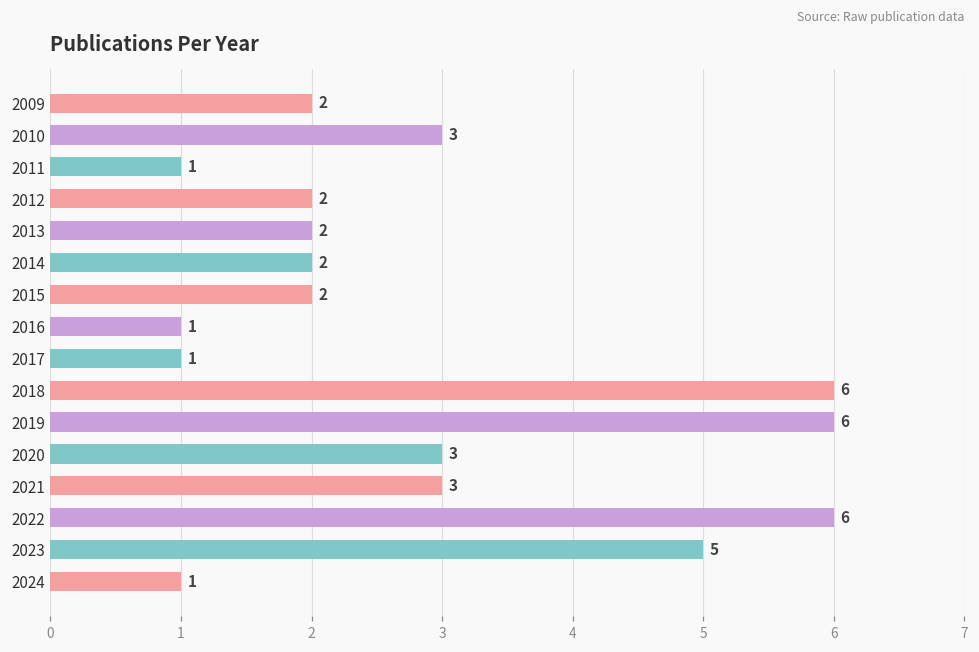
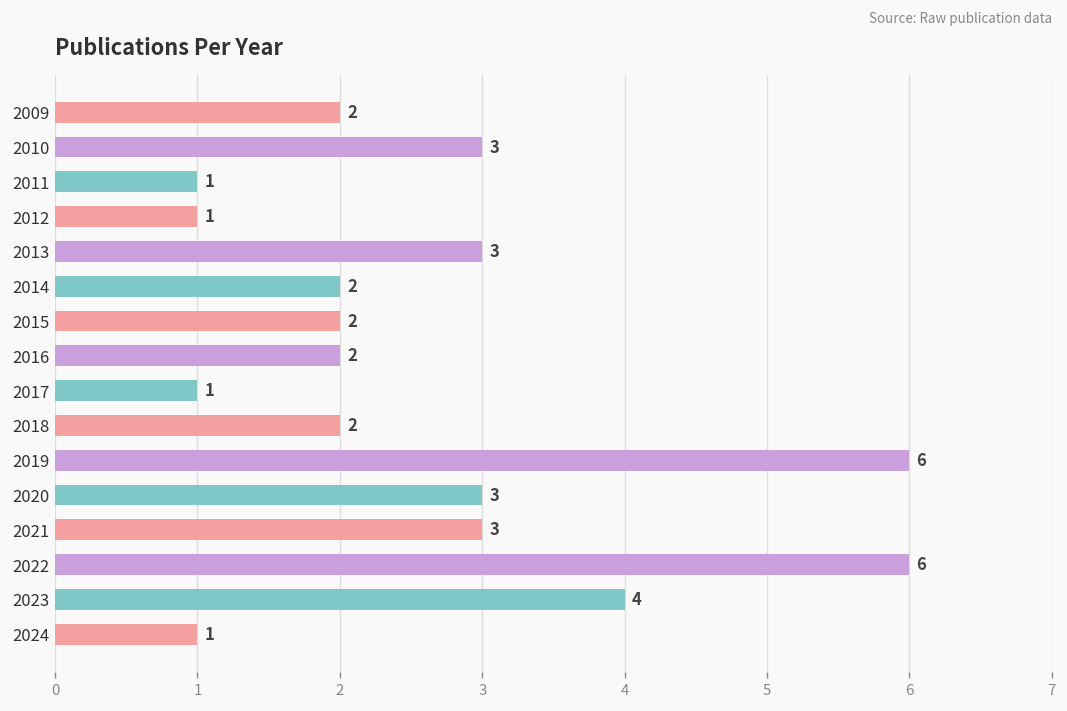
2012: 2 -> 1
2013: 2 -> 3
2016: 1 -> 2
2018: 6 -> 2
2023: 5 -> 4
